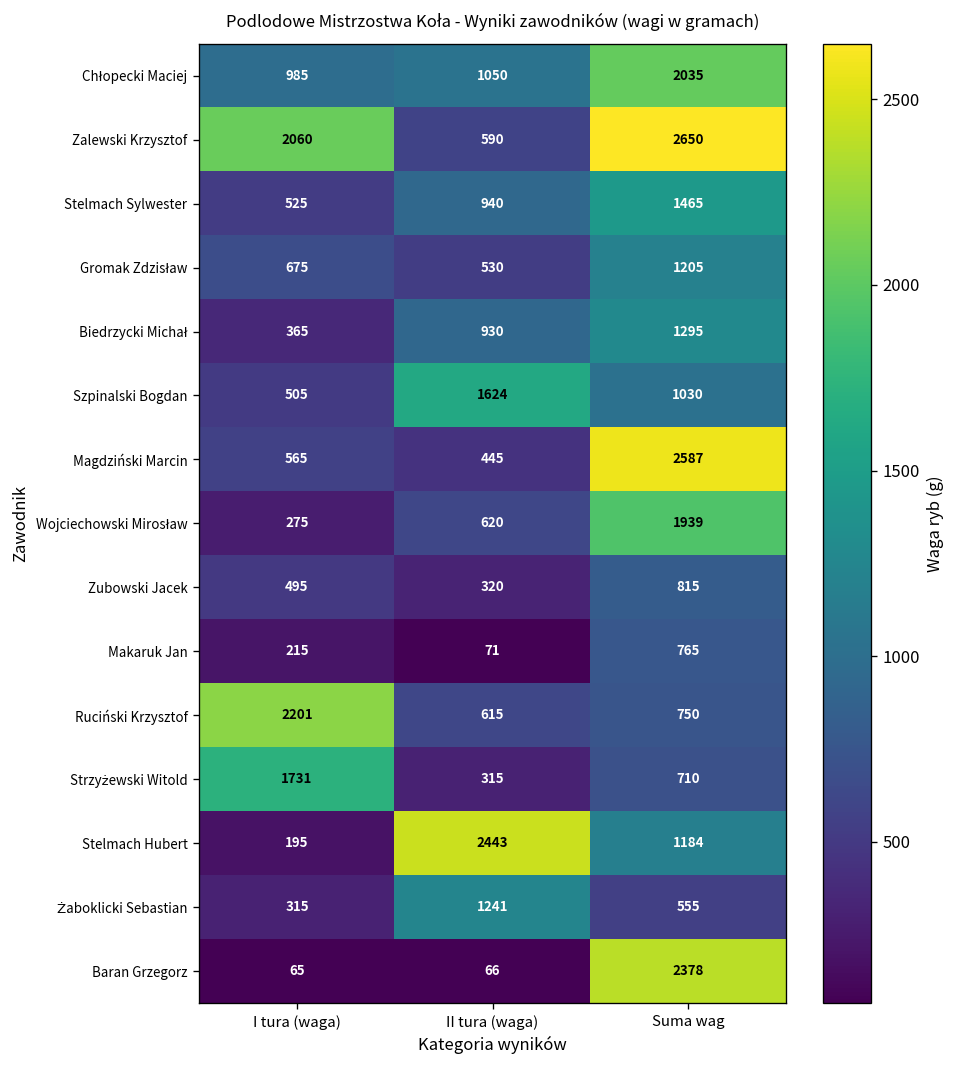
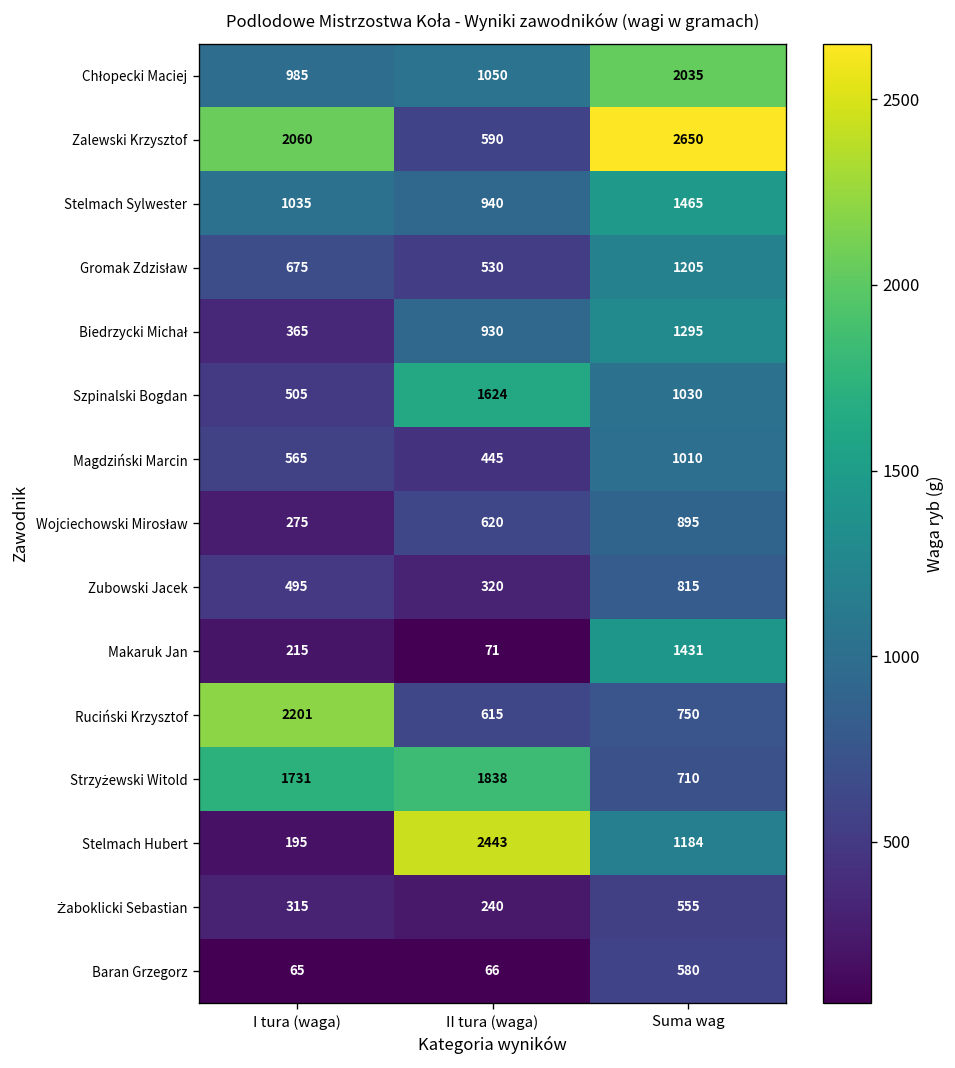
Stelmach Sylwester, I tura (waga): 525 -> 1035
Magdziński Marcin, Suma wag: 2587 -> 1010
Wojciechowski Mirosław, Suma wag: 1939 -> 895
Makaruk Jan, Suma wag: 765 -> 1431
Strzyżewski Witold, II tura (waga): 315 -> 1838
Żaboklicki Sebastian, II tura (waga): 1241 -> 240
Baran Grzegorz, Suma wag: 2378 -> 580
